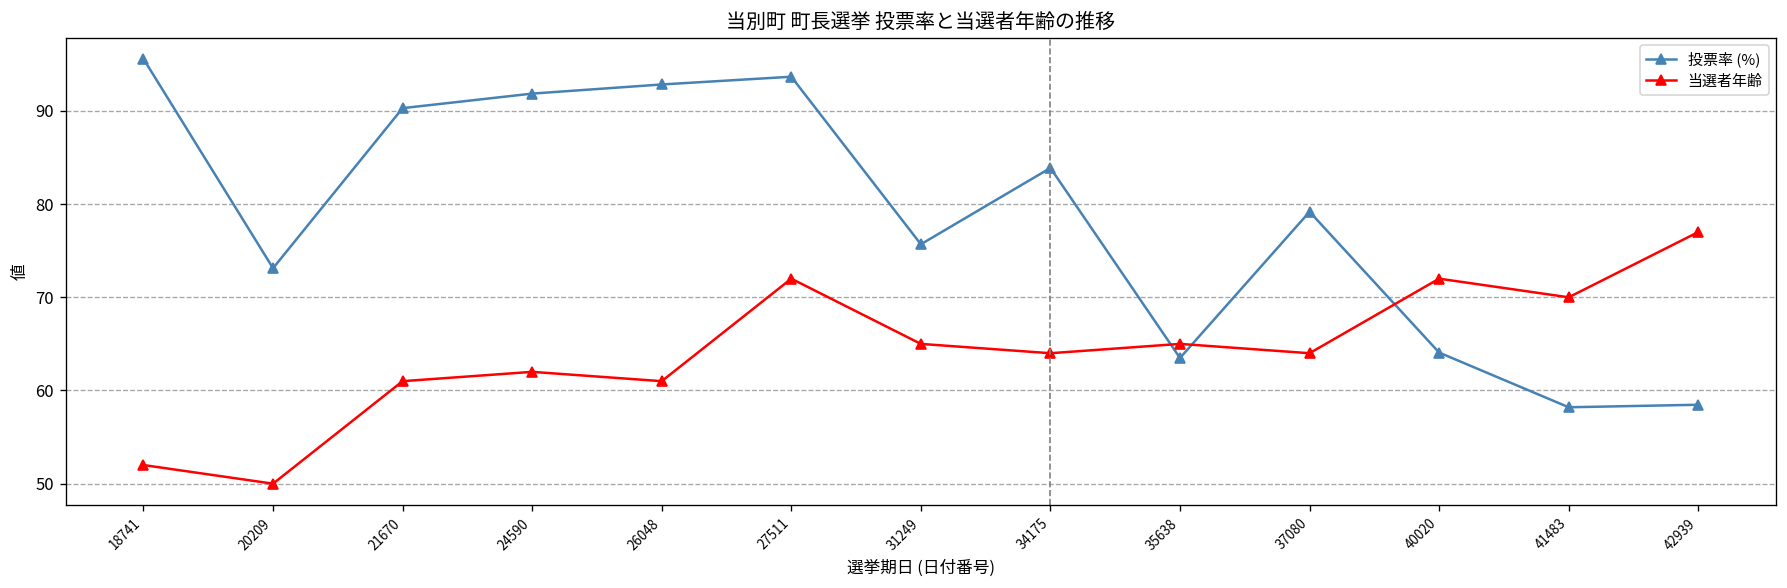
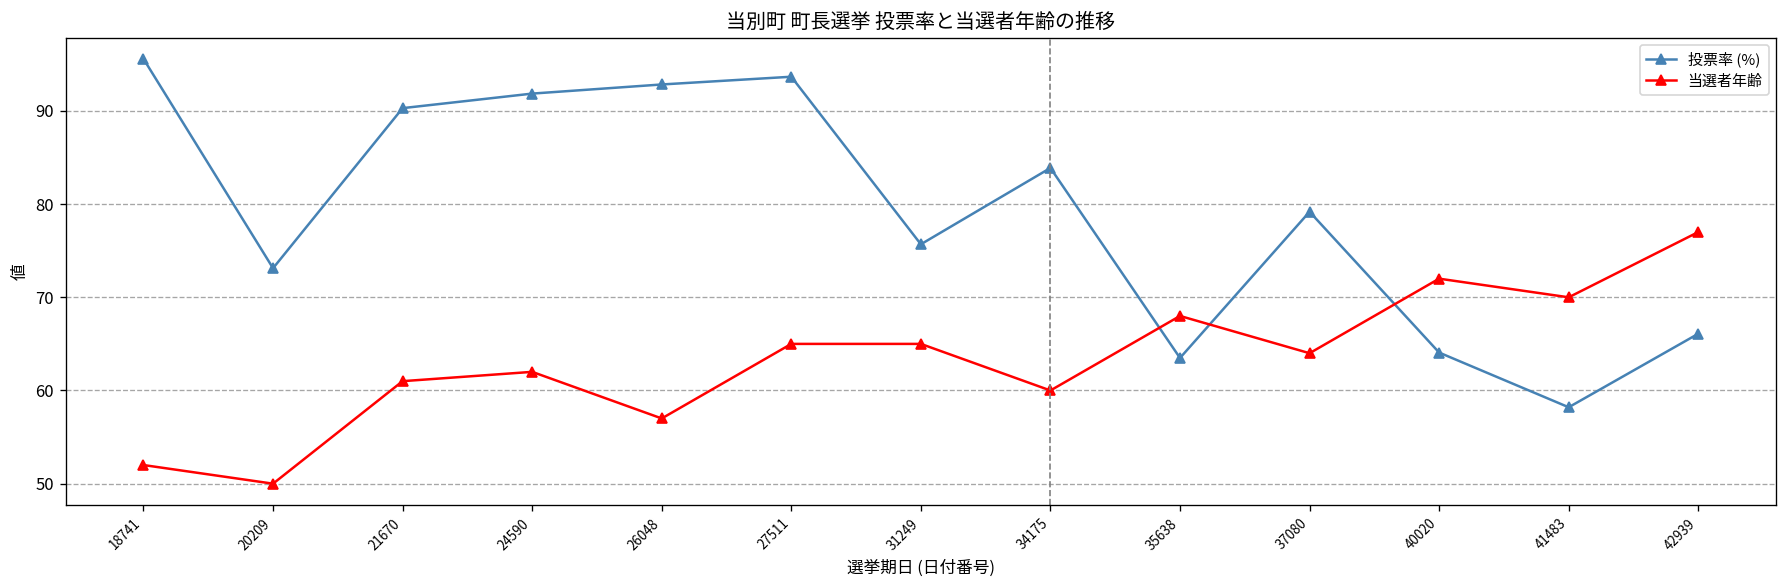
当選者年齢, 26048: 61 -> 57
当選者年齢, 27511: 72 -> 65
当選者年齢, 34175: 64 -> 60
当選者年齢, 35638: 65 -> 68
投票率 (%), 42939: 58 -> 66
